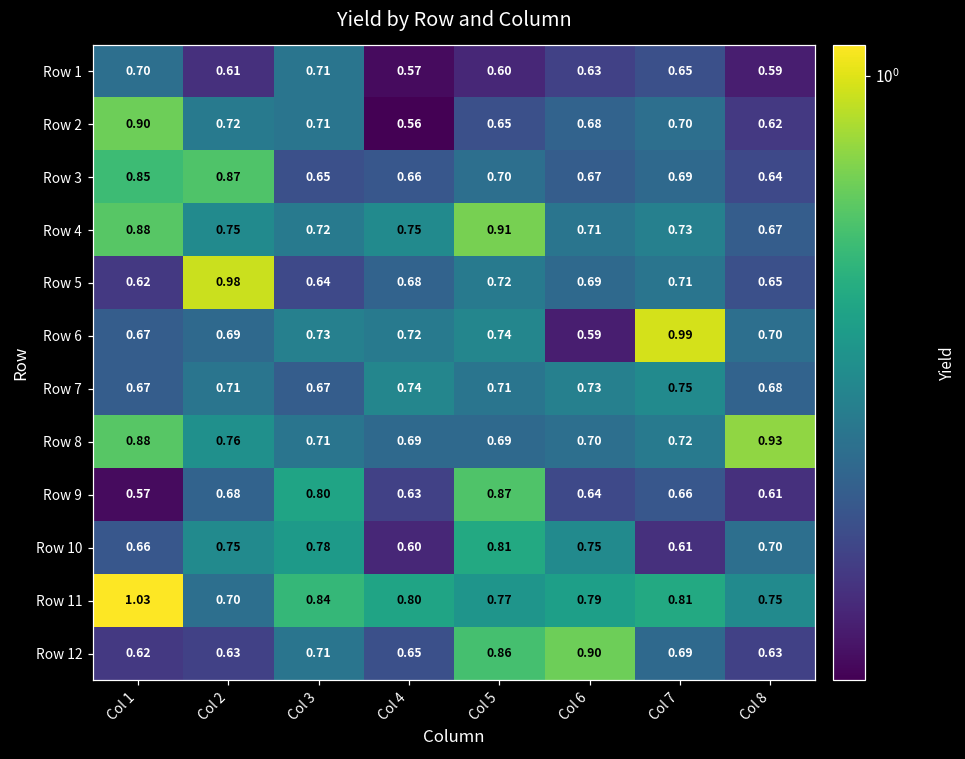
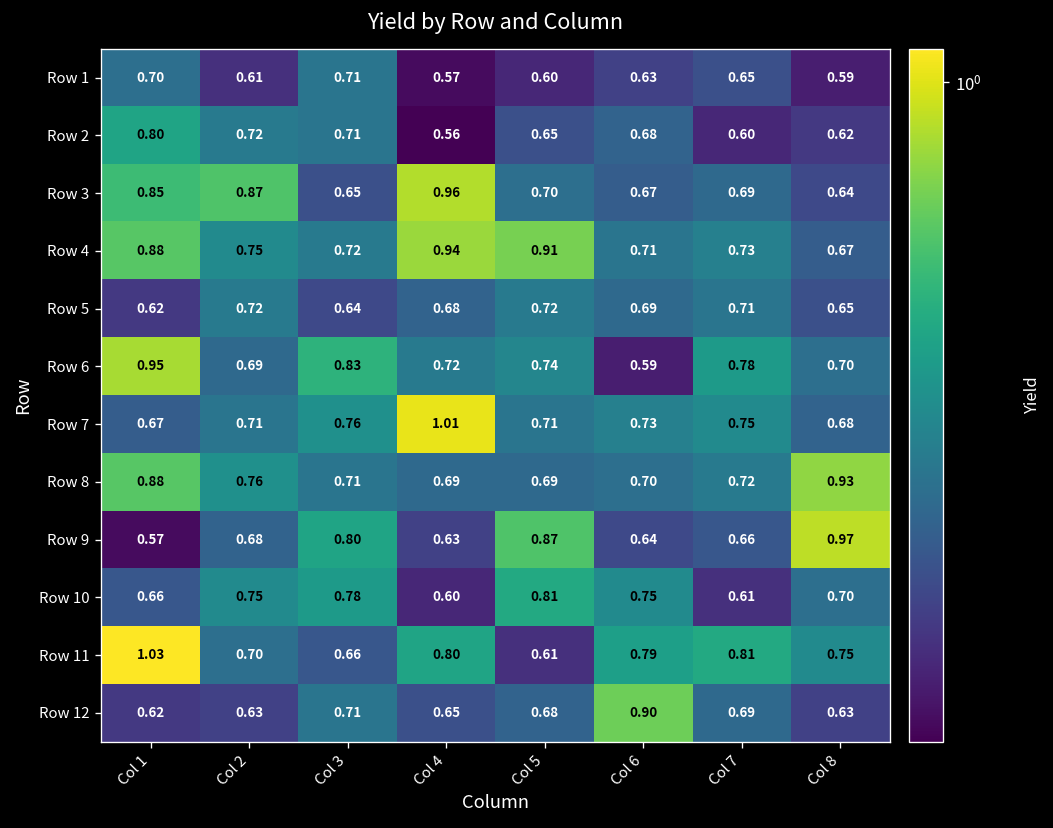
Row 2, Col 1: 0.90 -> 0.80
Row 2, Col 7: 0.70 -> 0.60
Row 3, Col 4: 0.66 -> 0.96
Row 4, Col 4: 0.75 -> 0.94
Row 5, Col 2: 0.98 -> 0.72
Row 6, Col 1: 0.67 -> 0.95
Row 6, Col 3: 0.73 -> 0.83
Row 6, Col 7: 0.99 -> 0.78
Row 7, Col 3: 0.67 -> 0.76
Row 7, Col 4: 0.74 -> 1.01
Row 9, Col 8: 0.61 -> 0.97
Row 11, Col 3: 0.84 -> 0.66
Row 11, Col 5: 0.77 -> 0.61
Row 12, Col 5: 0.86 -> 0.68
